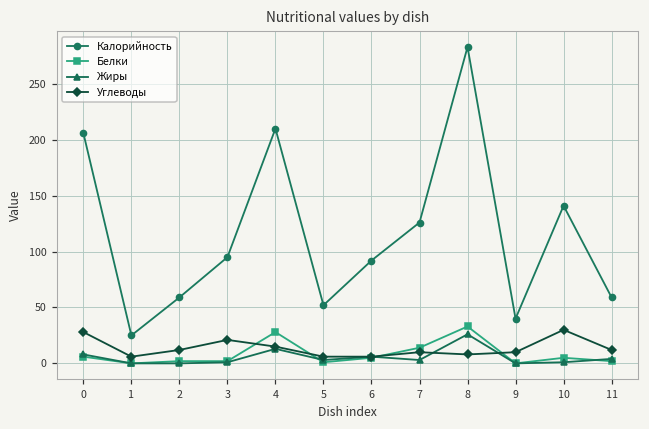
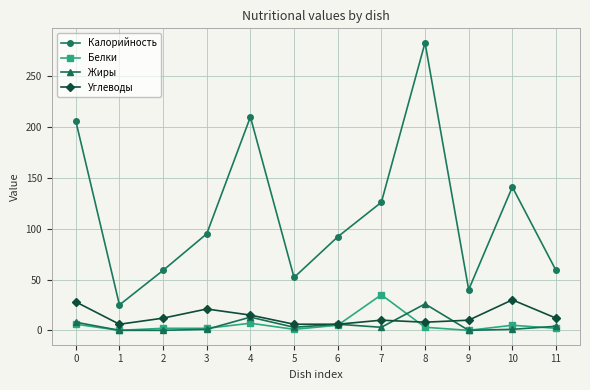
Белки, 4: 28 -> 7
Белки, 7: 14 -> 35
Белки, 8: 33 -> 3
